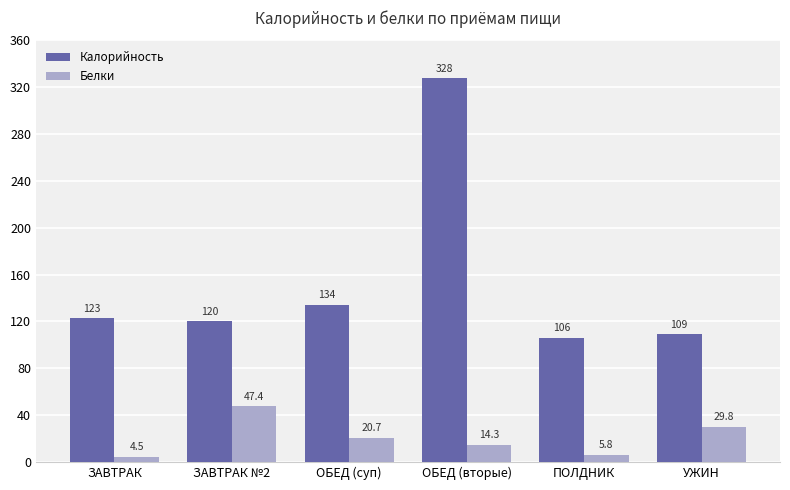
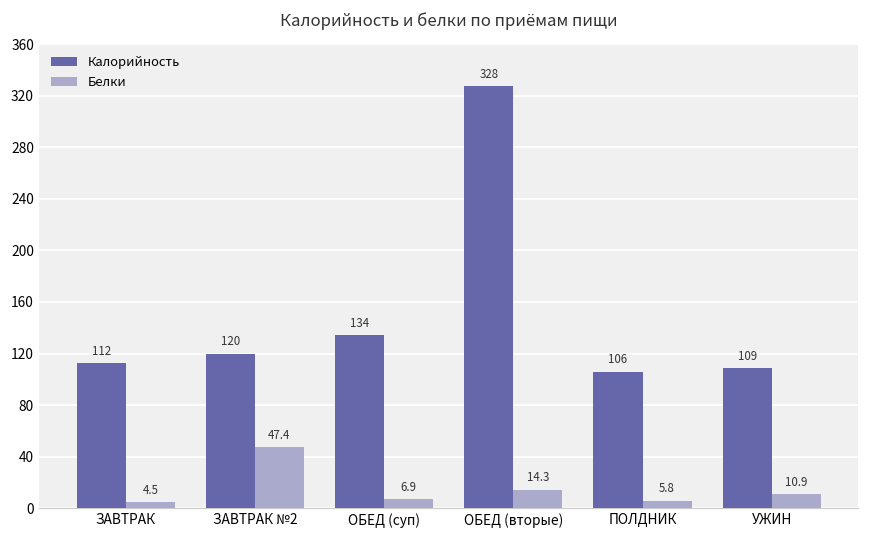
Калорийность, ЗАВТРАК: 123 -> 112
Белки, ОБЕД (суп): 20.7 -> 6.9
Белки, УЖИН: 29.8 -> 10.9
